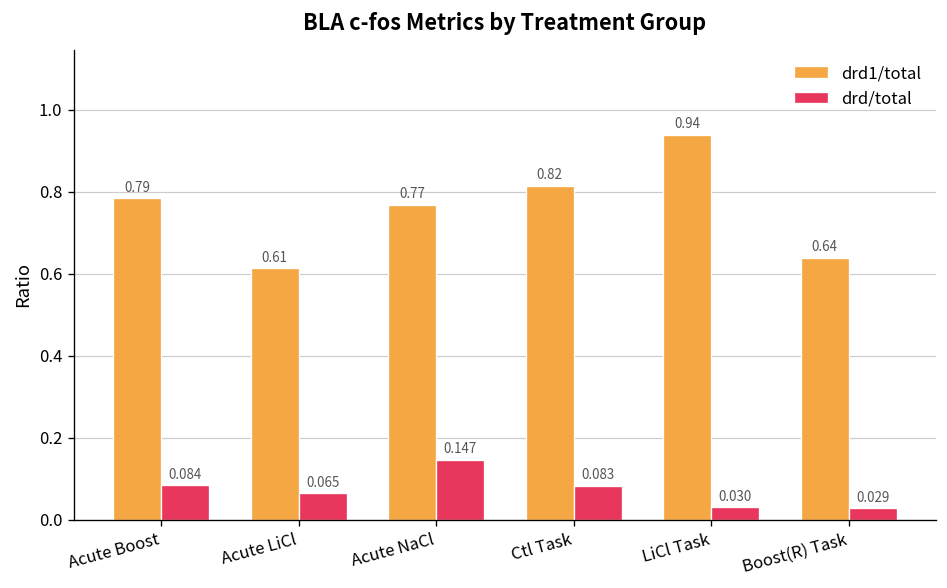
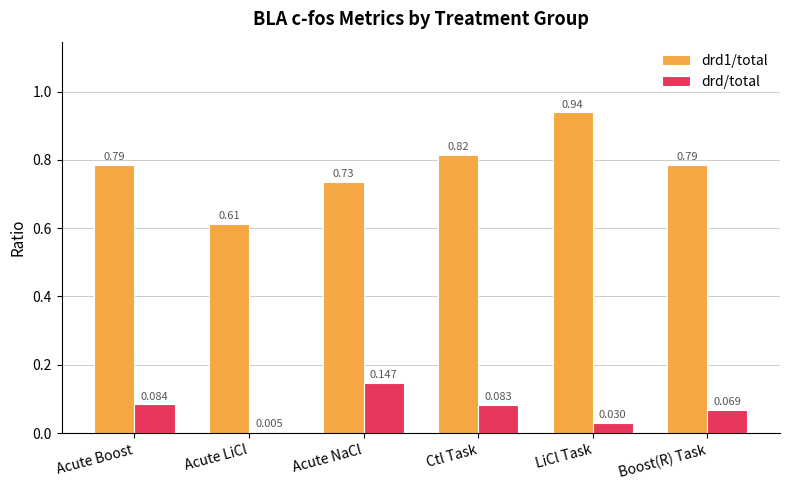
drd/total, Acute LiCl: 0.065 -> 0.005
drd1/total, Acute NaCl: 0.77 -> 0.73
drd1/total, Boost(R) Task: 0.64 -> 0.79
drd/total, Boost(R) Task: 0.029 -> 0.069
